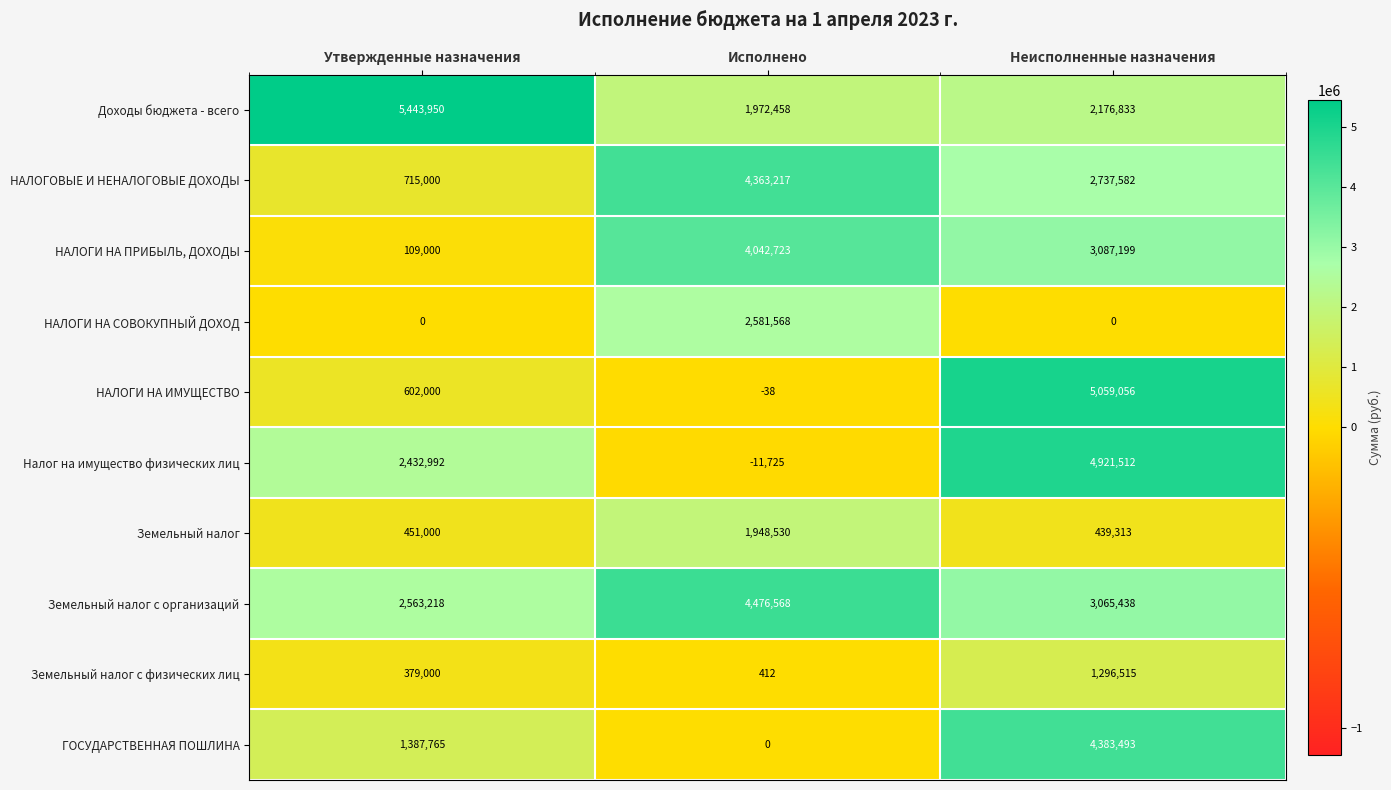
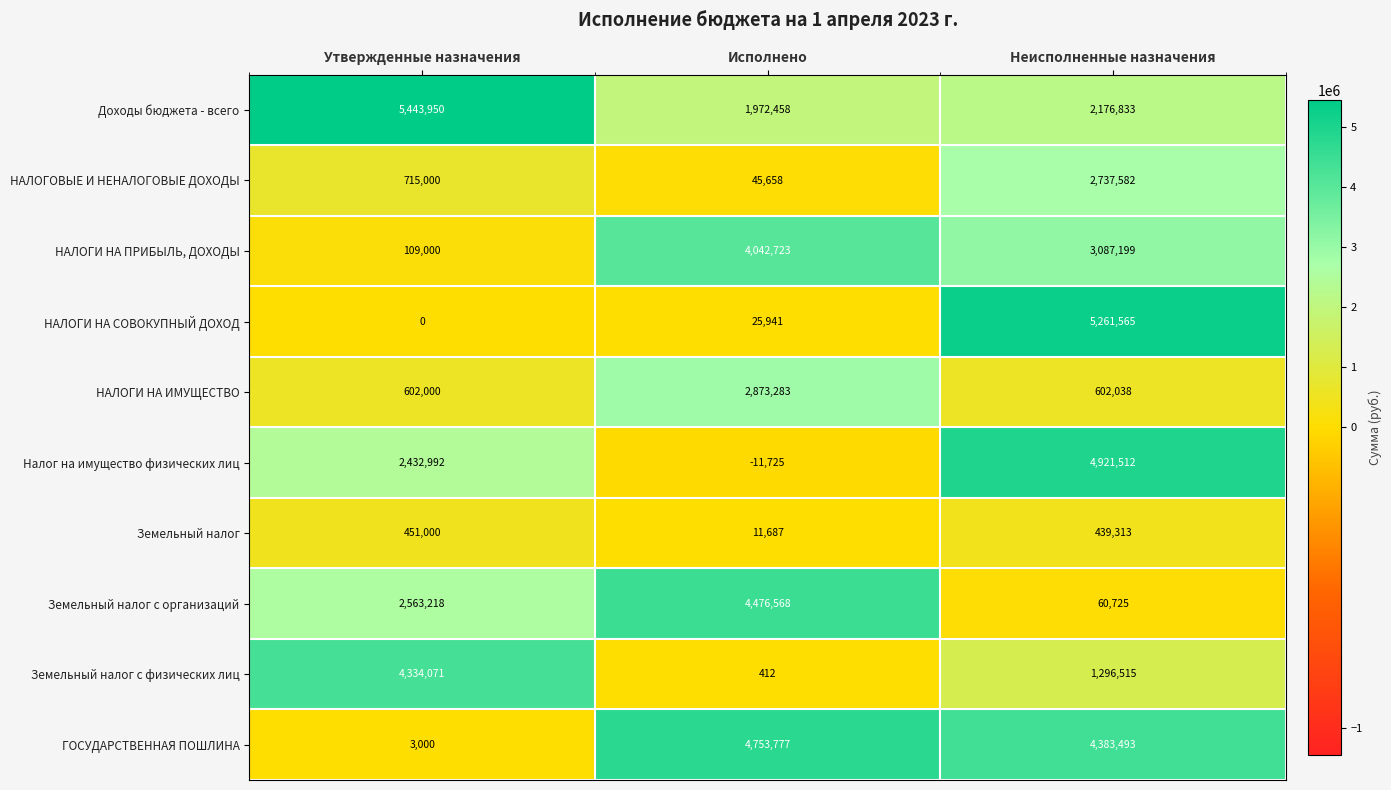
НАЛОГОВЫЕ И НЕНАЛОГОВЫЕ ДОХОДЫ, Исполнено: 4,363,217 -> 45,658
НАЛОГИ НА СОВОКУПНЫЙ ДОХОД, Исполнено: 2,581,568 -> 25,941
НАЛОГИ НА СОВОКУПНЫЙ ДОХОД, Неисполненные назначения: 0 -> 5,261,565
НАЛОГИ НА ИМУЩЕСТВО, Исполнено: -38 -> 2,873,283
НАЛОГИ НА ИМУЩЕСТВО, Неисполненные назначения: 5,059,056 -> 602,038
Земельный налог, Исполнено: 1,948,530 -> 11,687
Земельный налог с организаций, Неисполненные назначения: 3,065,438 -> 60,725
Земельный налог с физических лиц, Утвержденные назначения: 379,000 -> 4,334,071
ГОСУДАРСТВЕННАЯ ПОШЛИНА, Утвержденные назначения: 1,387,765 -> 3,000
ГОСУДАРСТВЕННАЯ ПОШЛИНА, Исполнено: 0 -> 4,753,777
